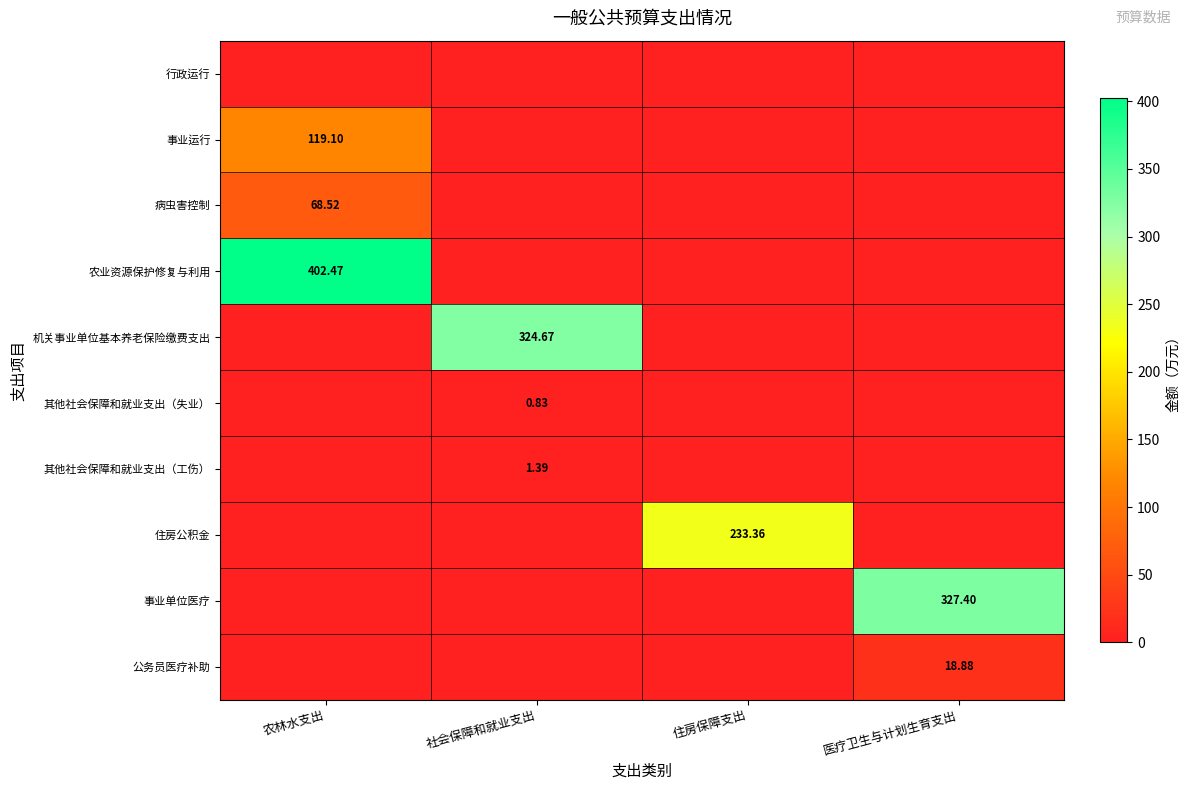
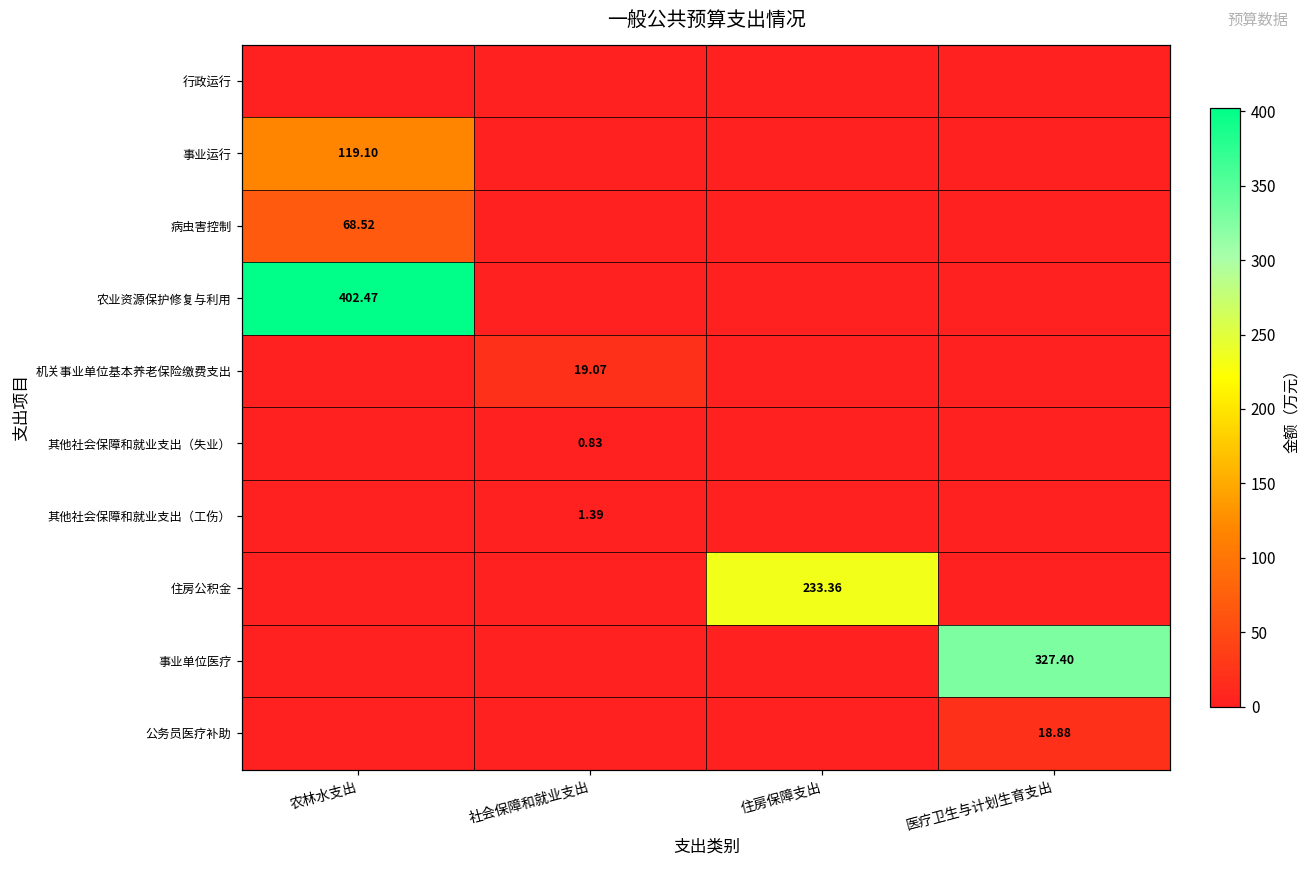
机关事业单位基本养老保险缴费支出, 社会保障和就业支出: 324.67 -> 19.07
